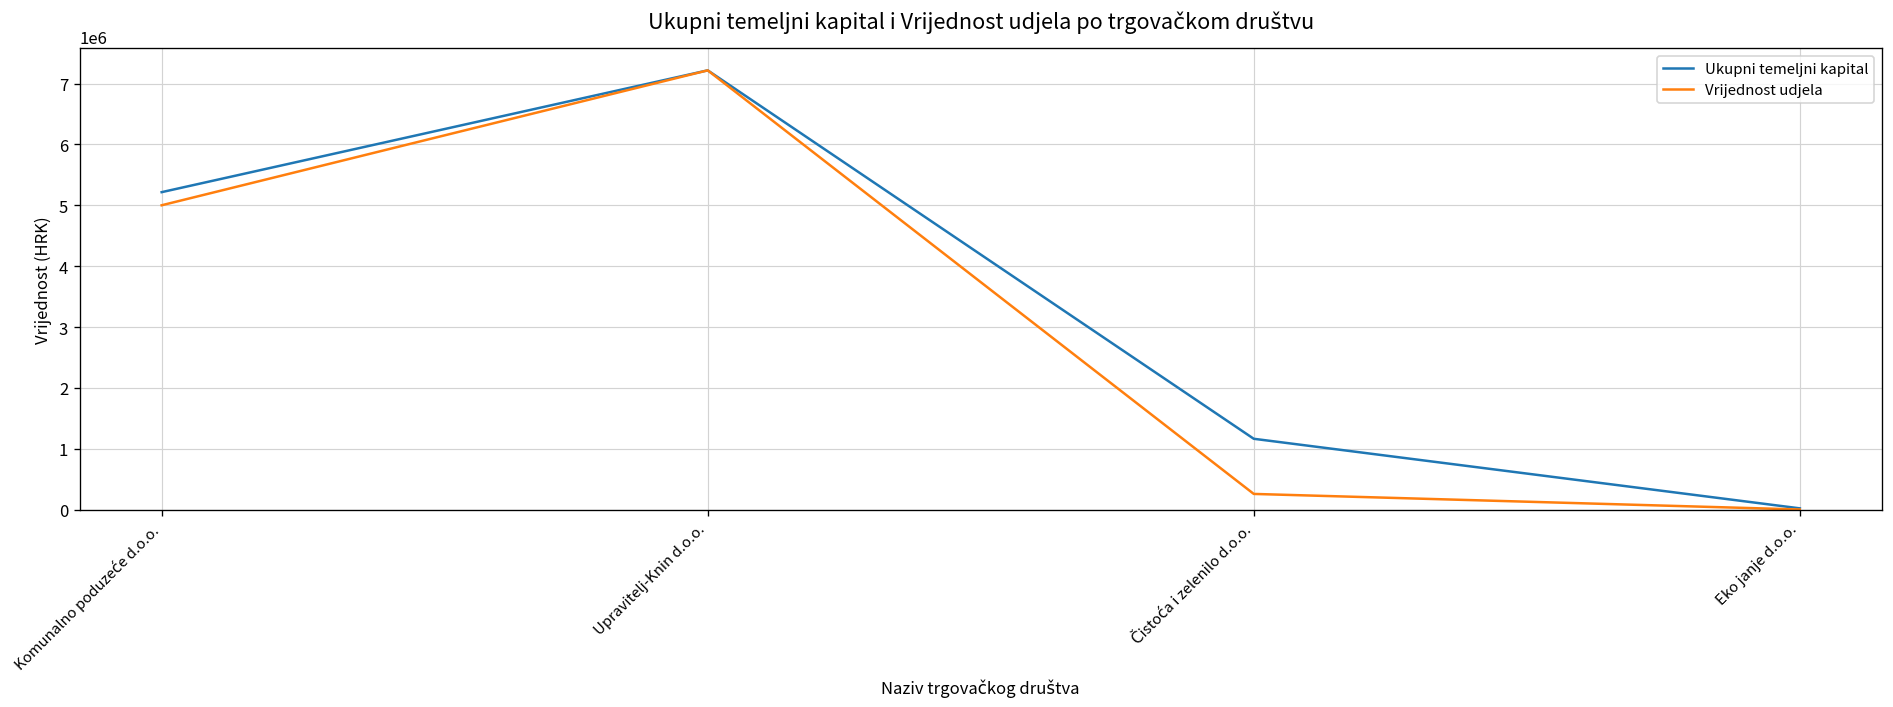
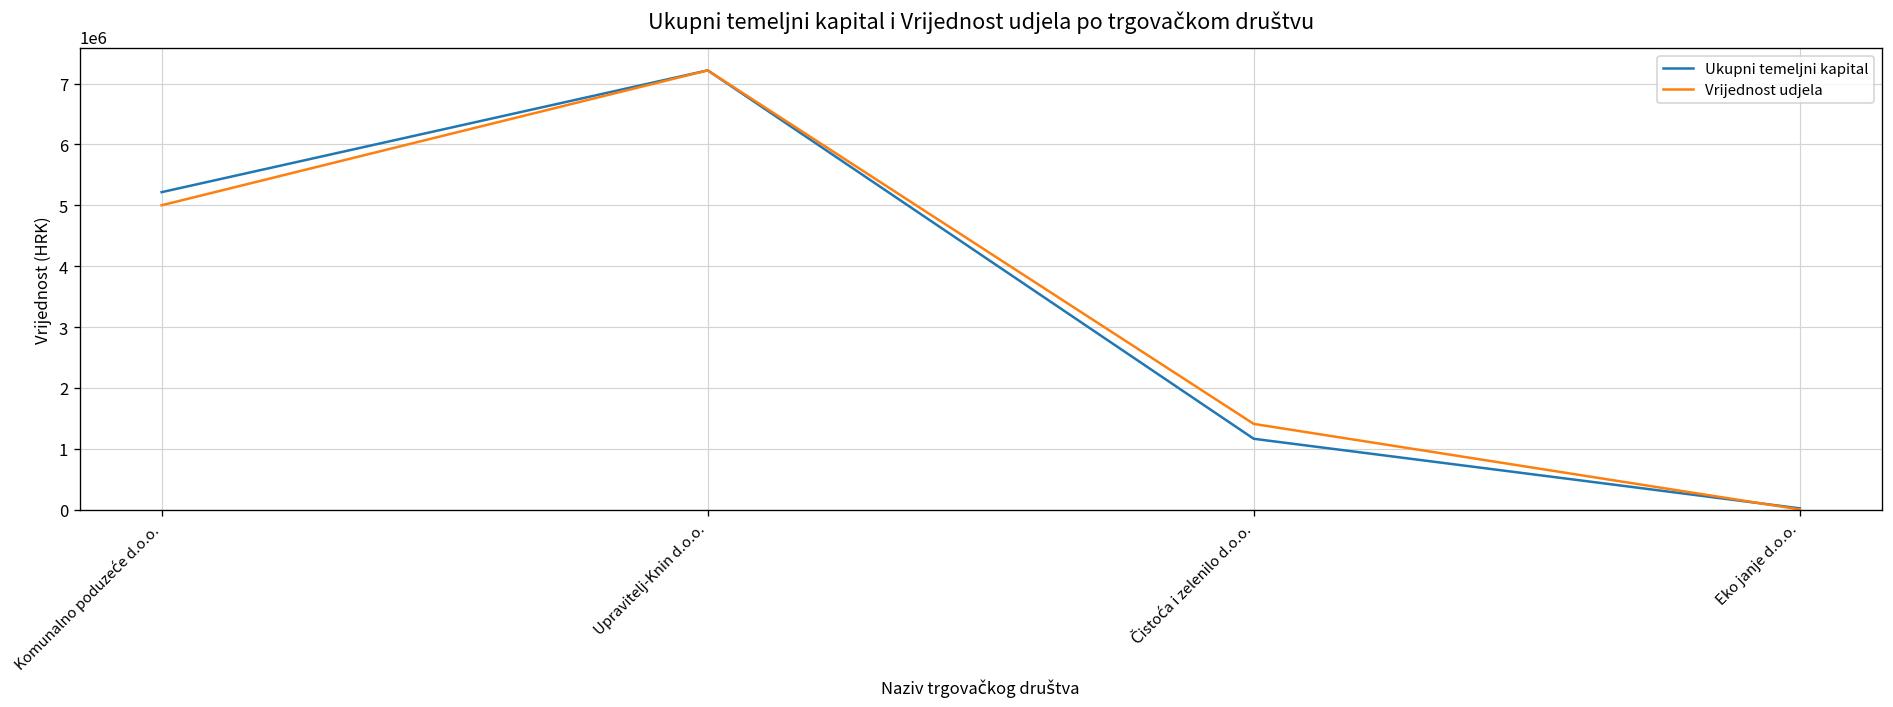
Vrijednost udjela, Čistoća i zelenilo d.o.o.: 300000 -> 1400000
